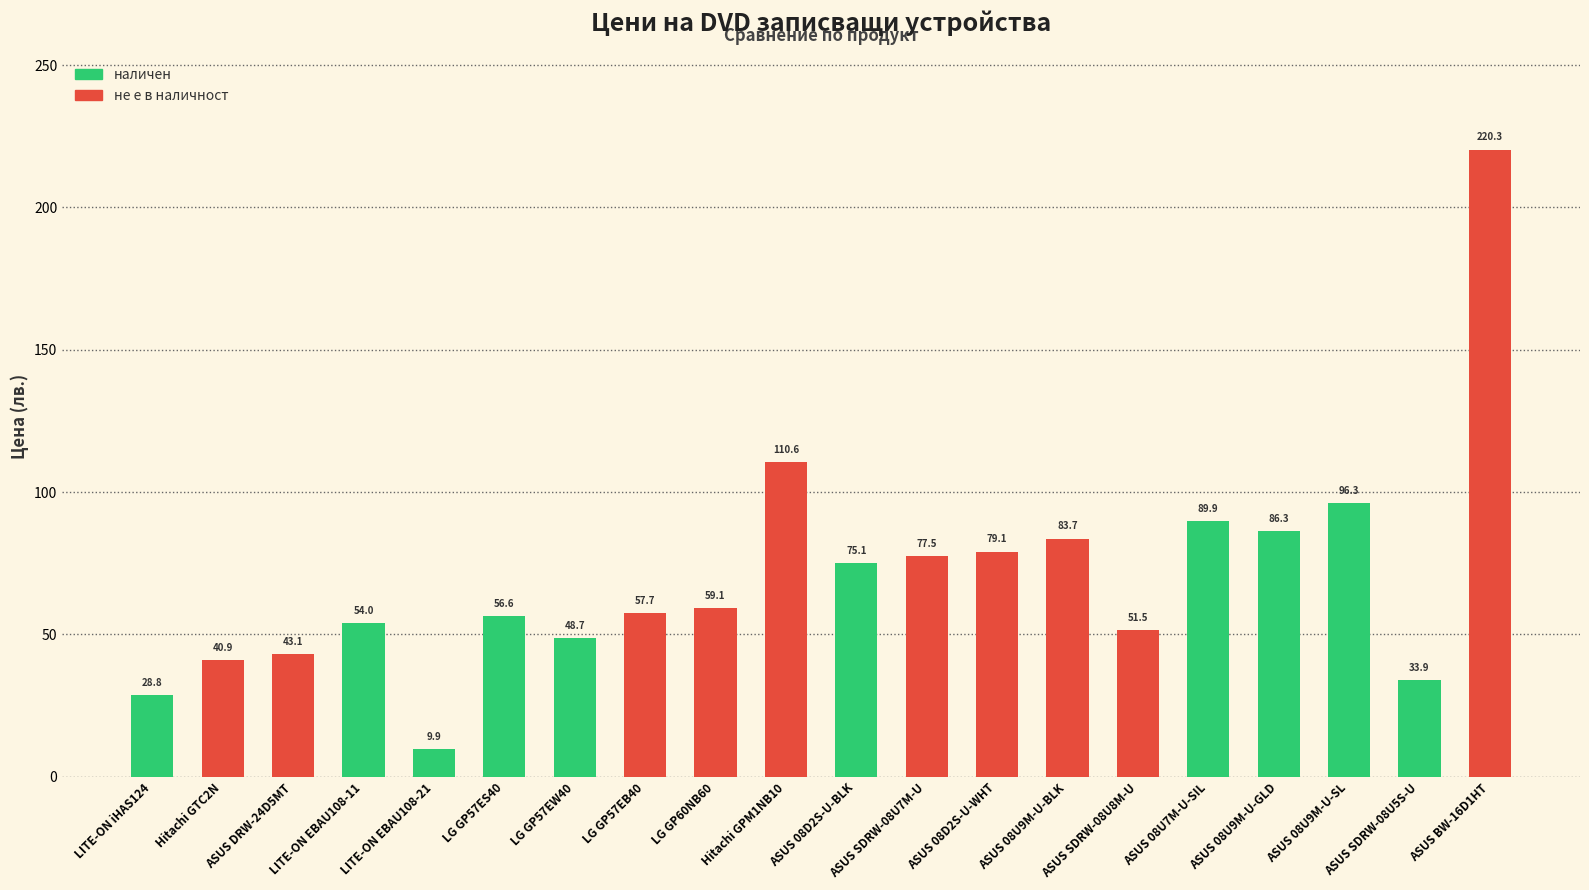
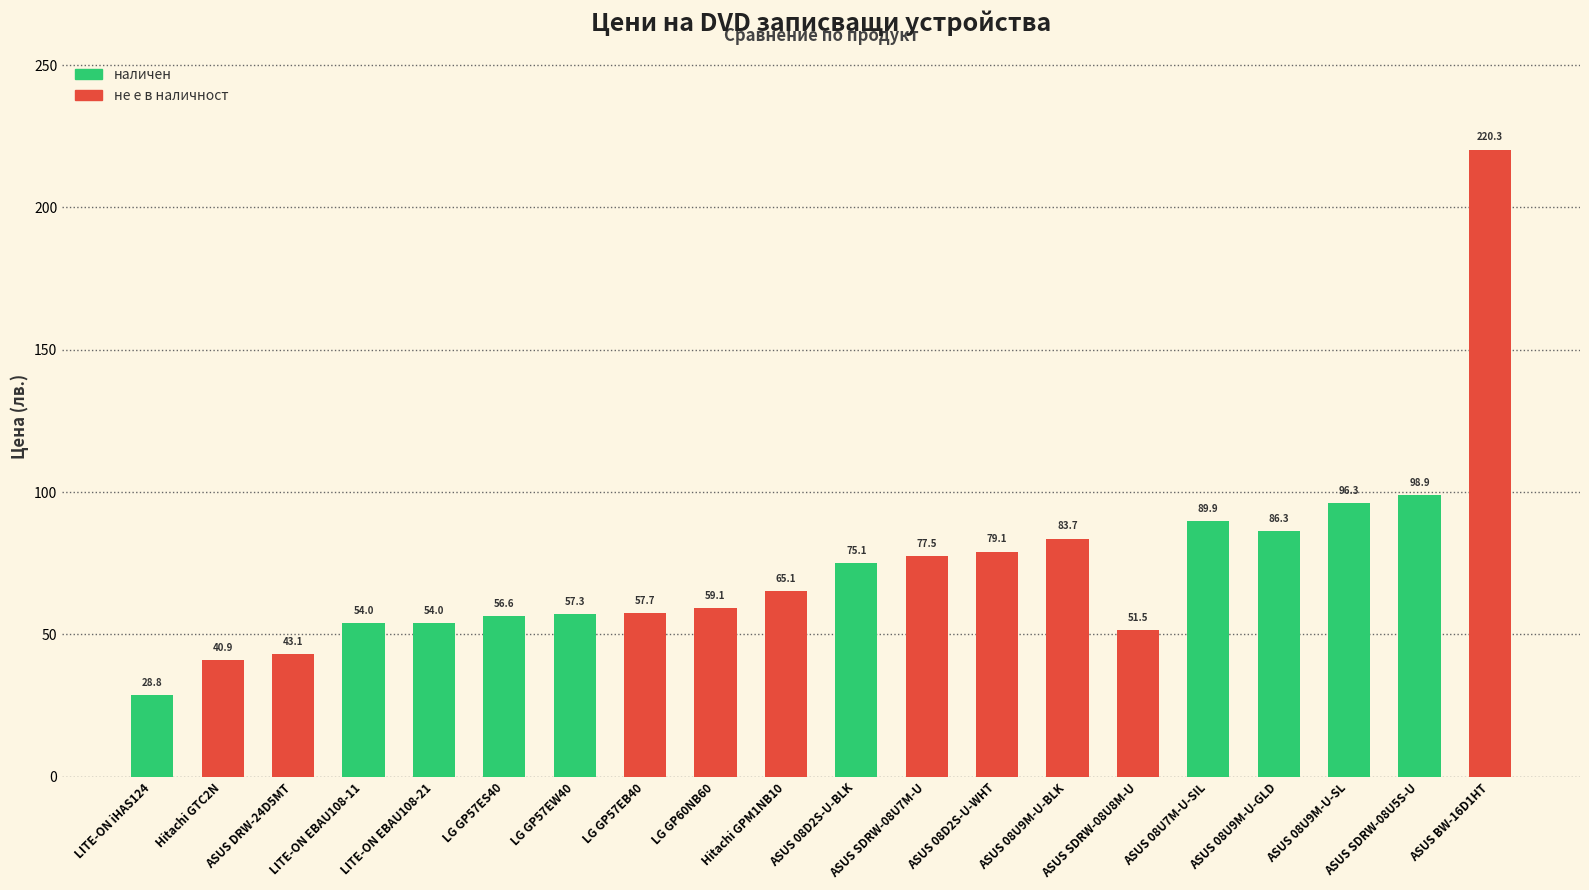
наличен, LITE-ON EBAU108-21: 9.9 -> 54.0
наличен, LG GP57EW40: 48.7 -> 57.3
не е в наличност, Hitachi GPM1NB10: 110.6 -> 65.1
наличен, ASUS SDRW-08U5S-U: 33.9 -> 98.9
